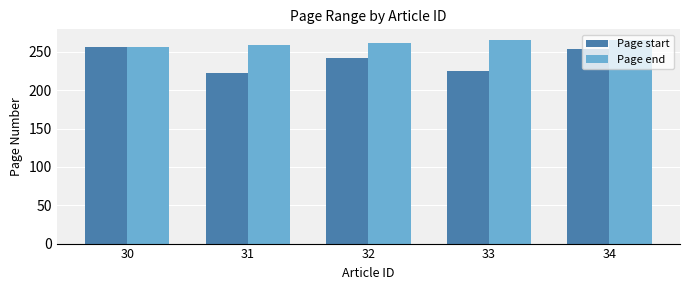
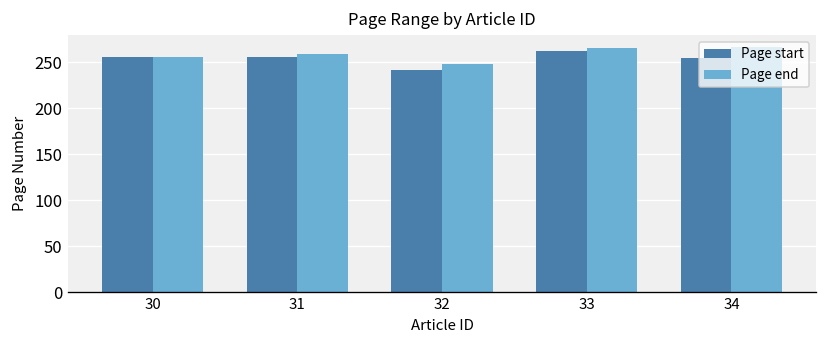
Page start, 31: 220 -> 260
Page end, 32: 260 -> 250
Page start, 33: 230 -> 260
